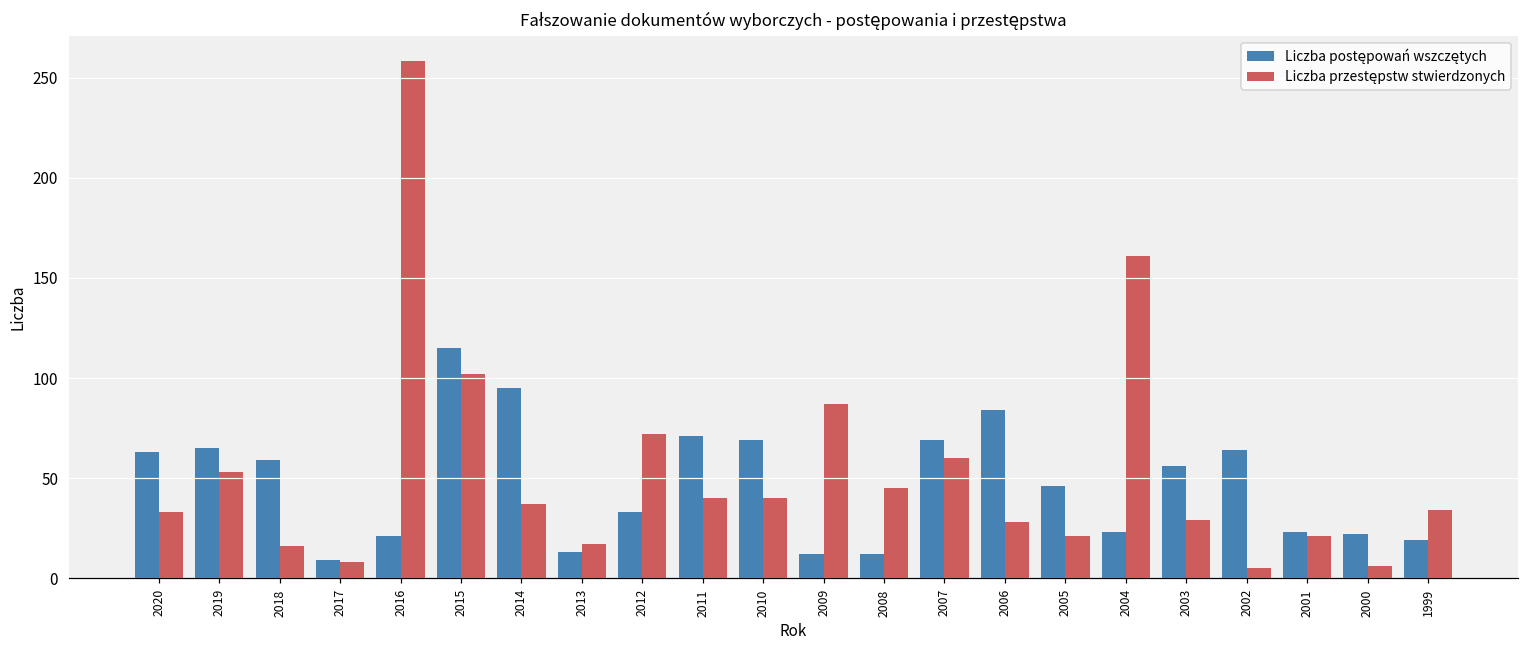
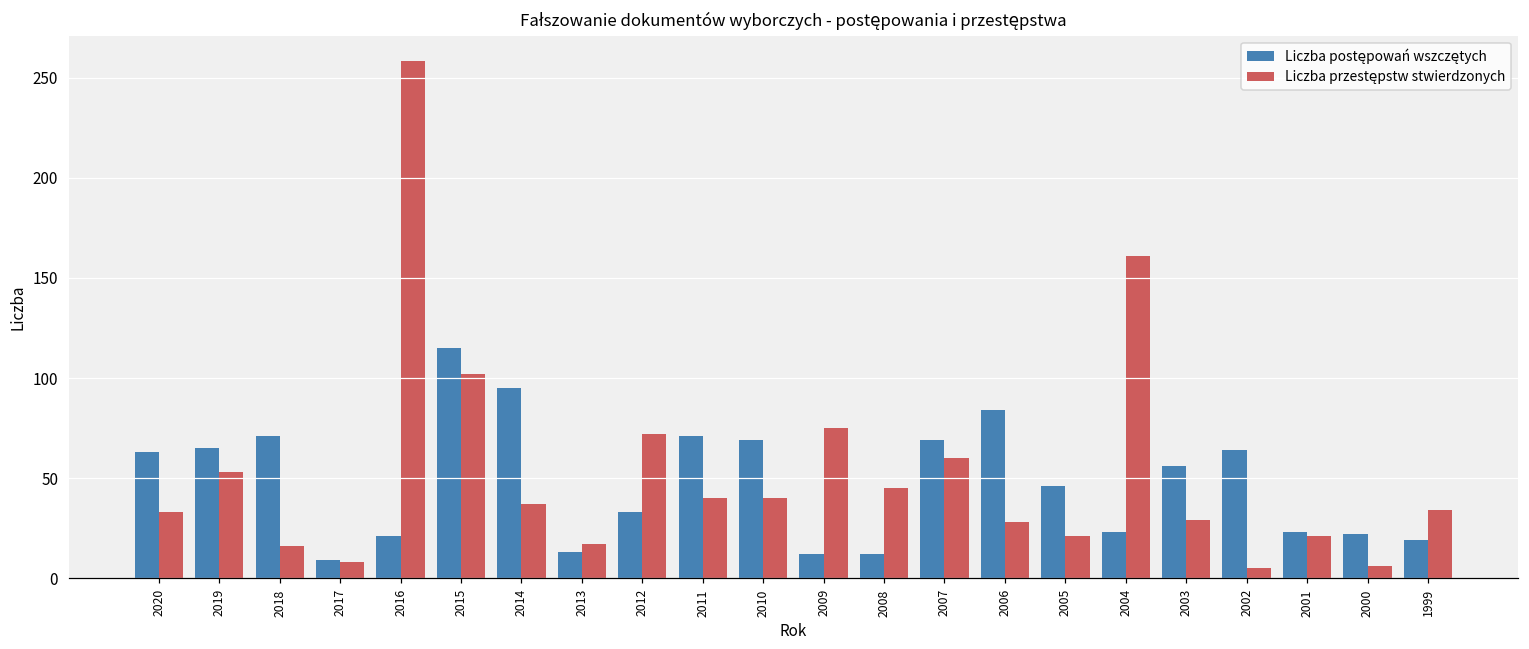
Liczba postępowań wszczętych, 2018: 59 -> 71
Liczba przestępstw stwierdzonych, 2009: 87 -> 75
